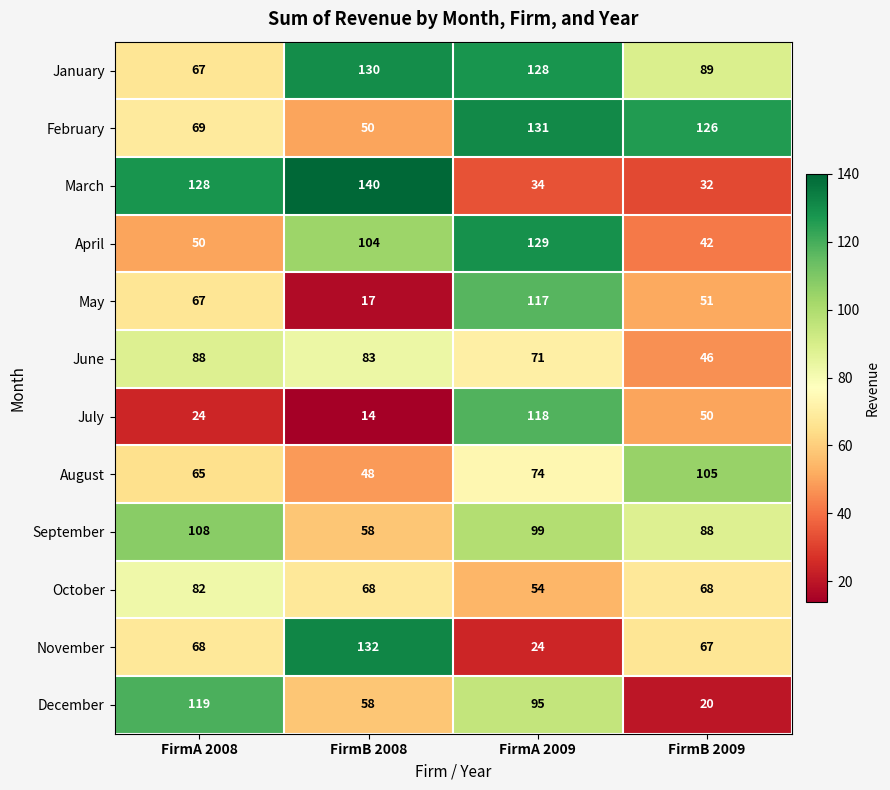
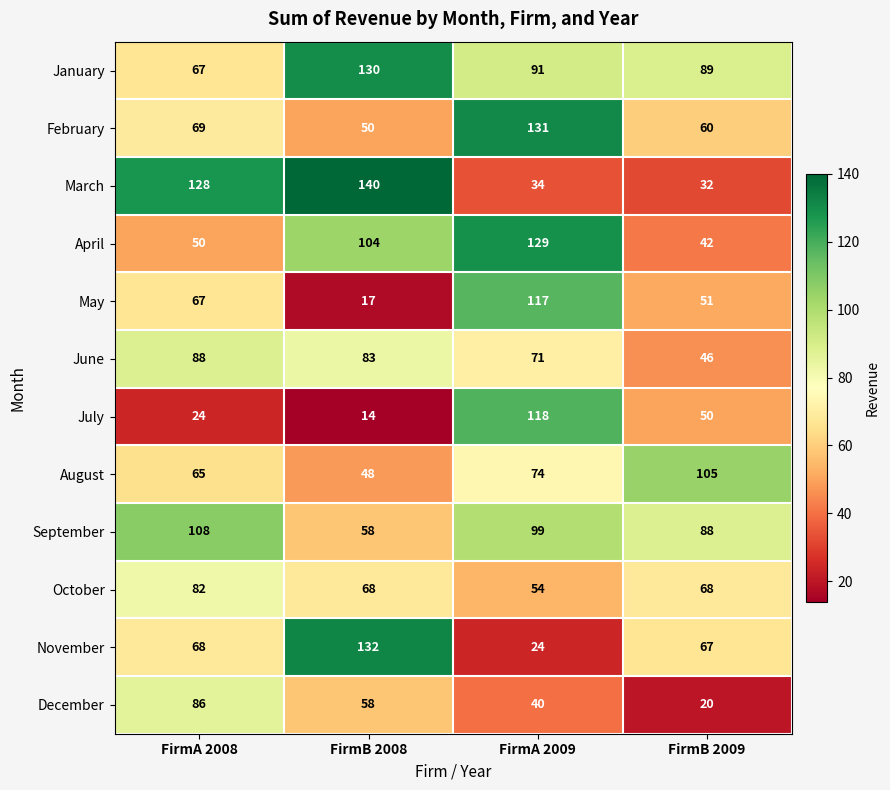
January, FirmA 2009: 128 -> 91
February, FirmB 2009: 126 -> 60
December, FirmA 2008: 119 -> 86
December, FirmA 2009: 95 -> 40
